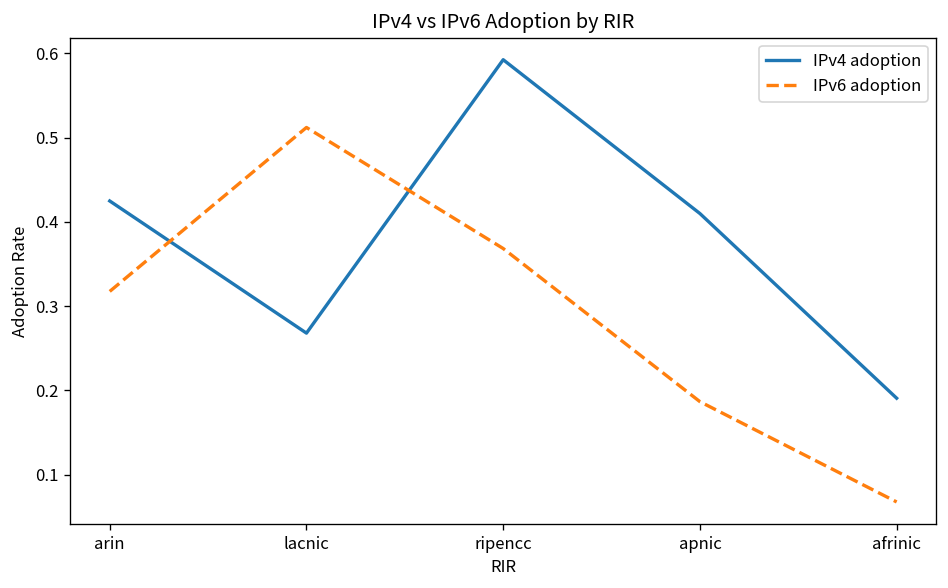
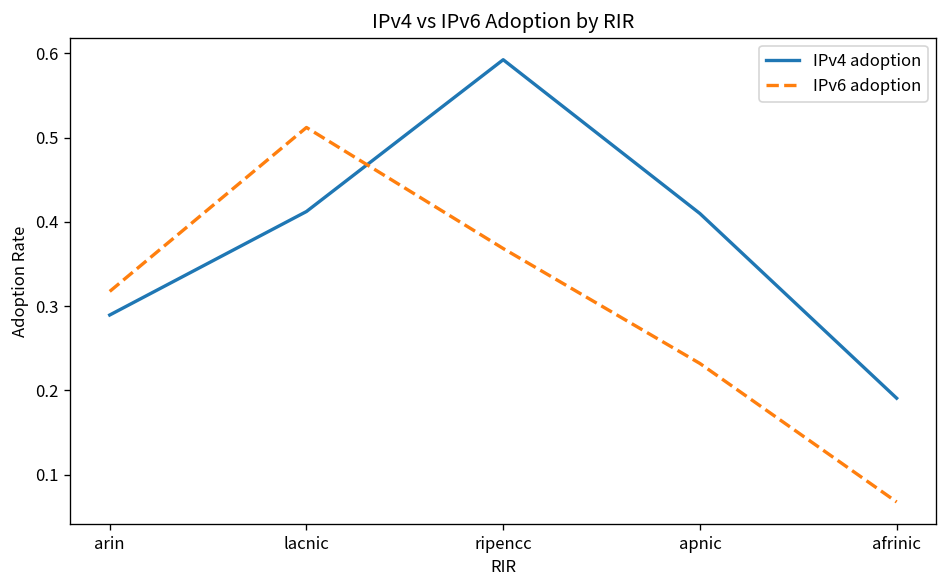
IPv4 adoption, arin: 0.42 -> 0.29
IPv4 adoption, lacnic: 0.27 -> 0.41
IPv6 adoption, apnic: 0.19 -> 0.23
